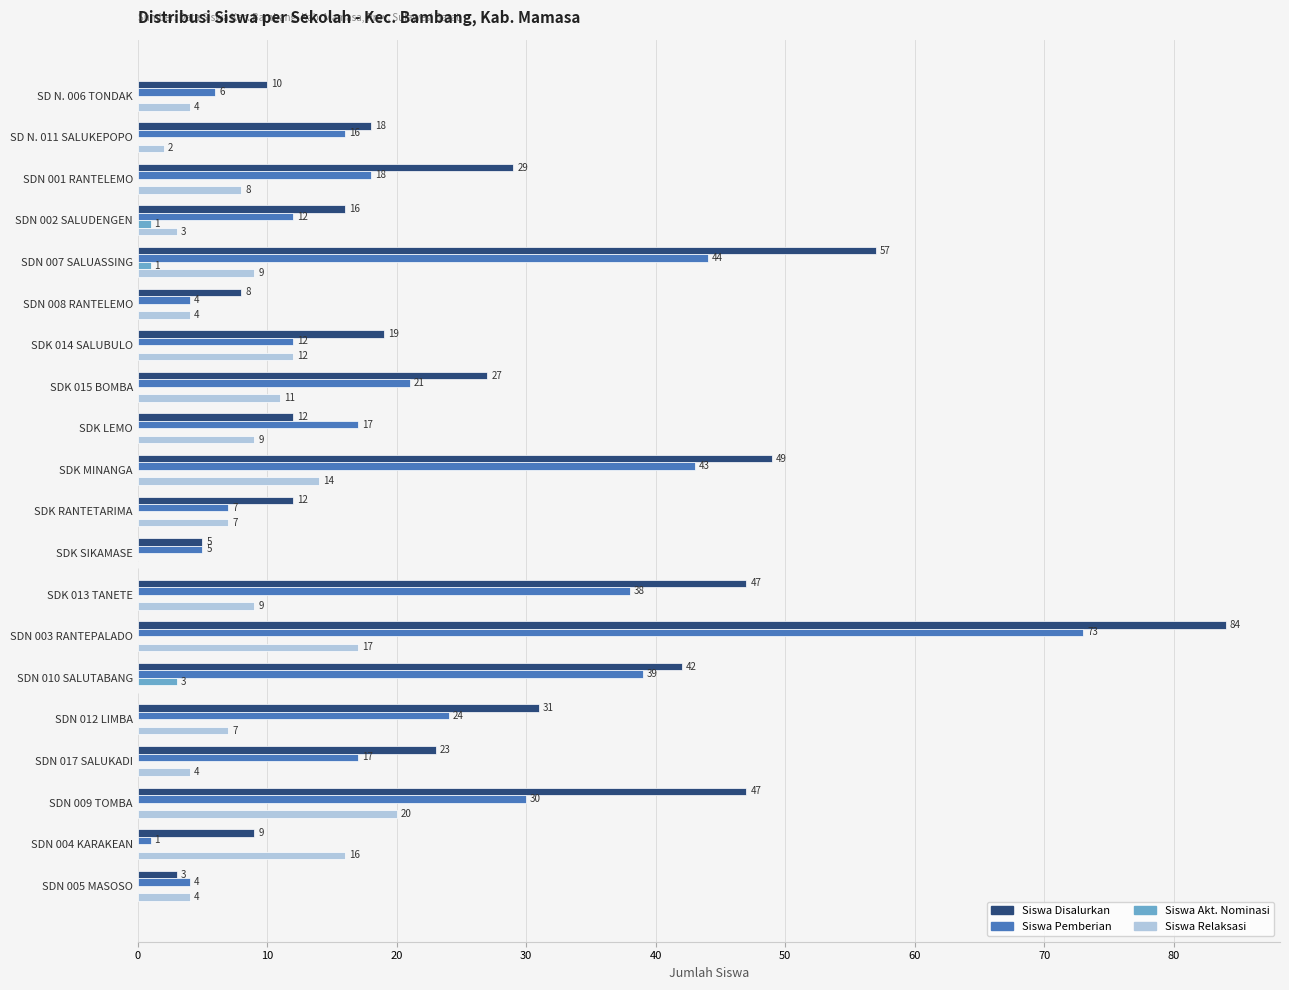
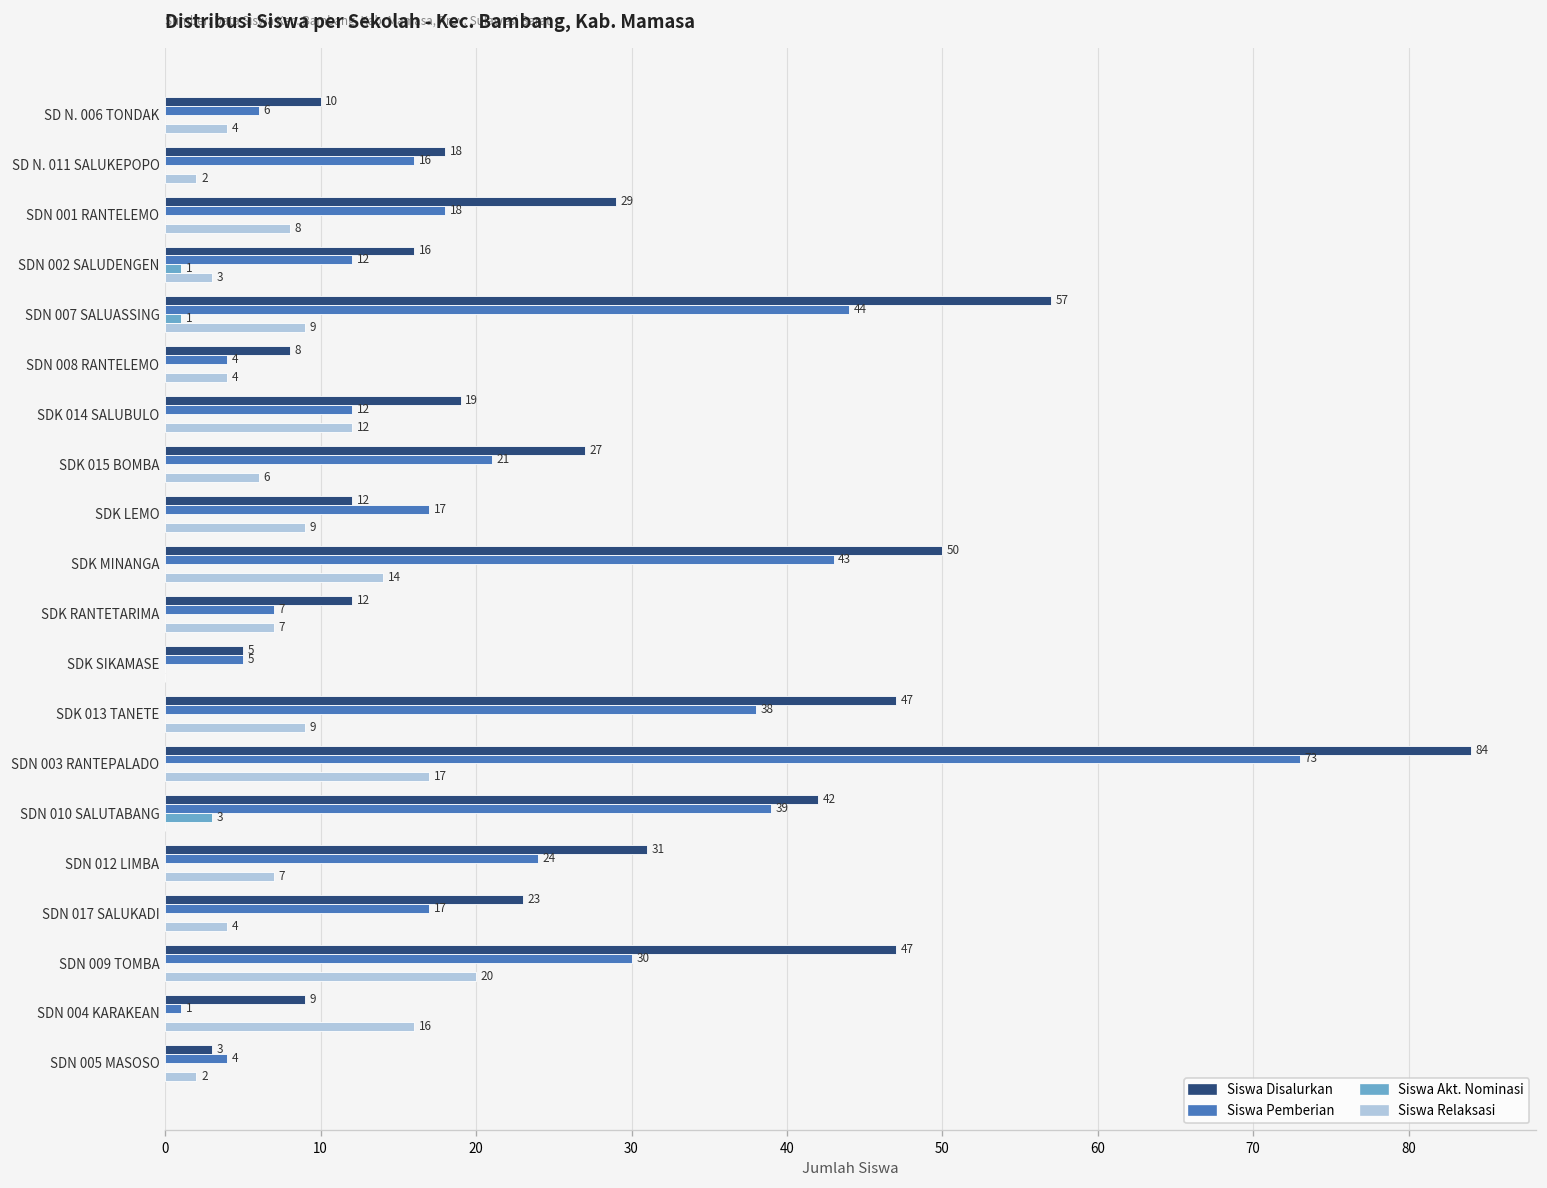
Siswa Relaksasi, SDK 015 BOMBA: 11 -> 6
Siswa Disalurkan, SDK MINANGA: 49 -> 50
Siswa Relaksasi, SDN 005 MASOSO: 4 -> 2
